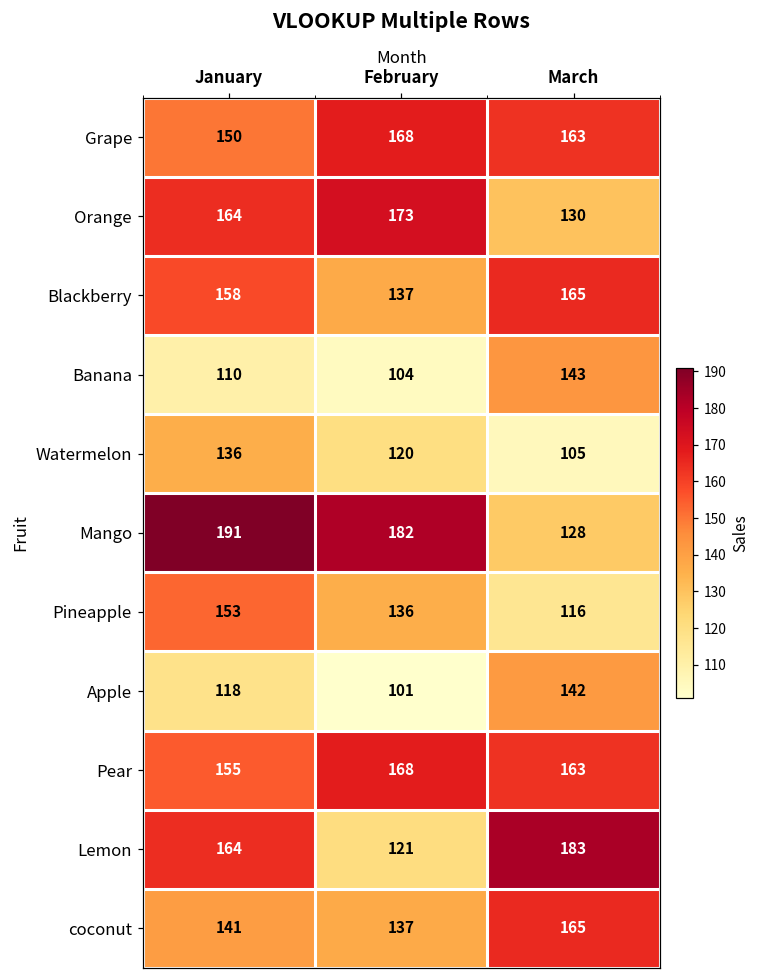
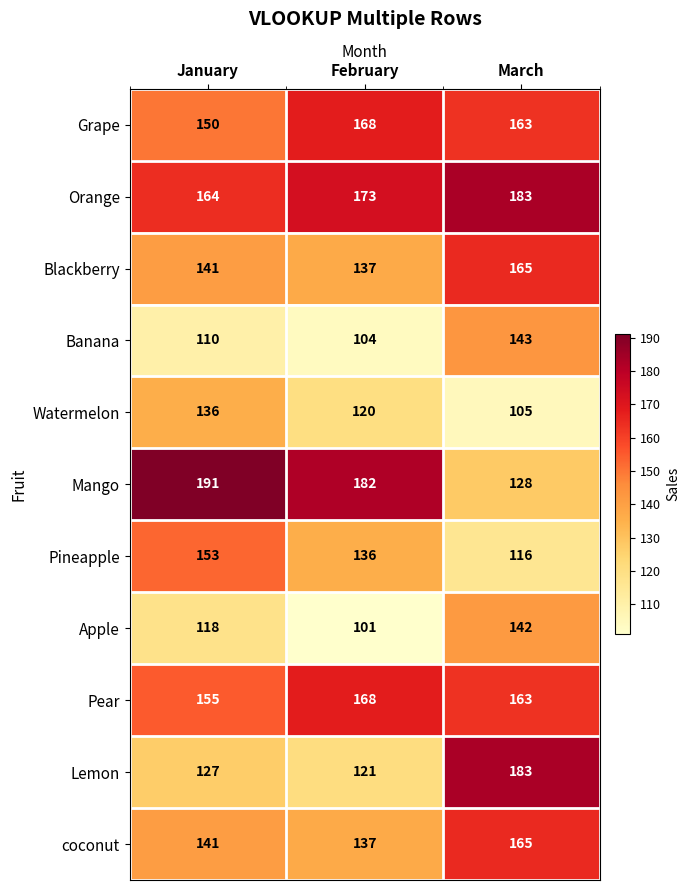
Orange, March: 130 -> 183
Blackberry, January: 158 -> 141
Lemon, January: 164 -> 127
